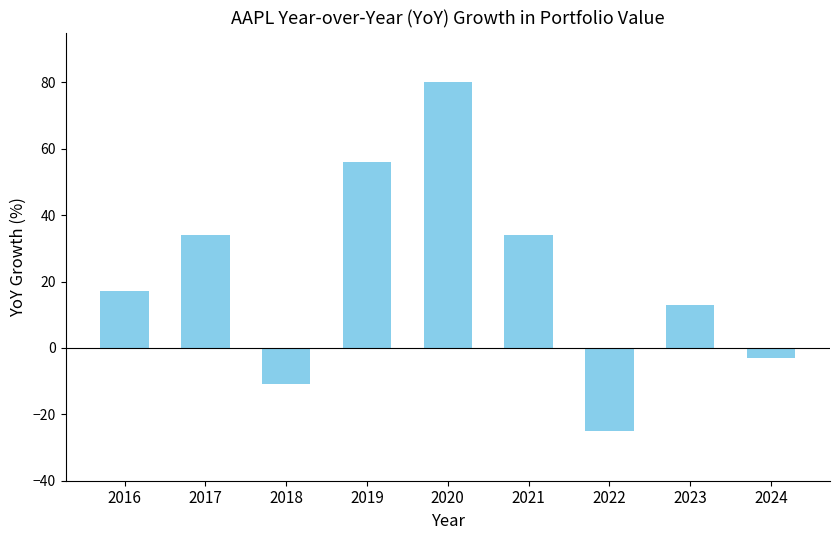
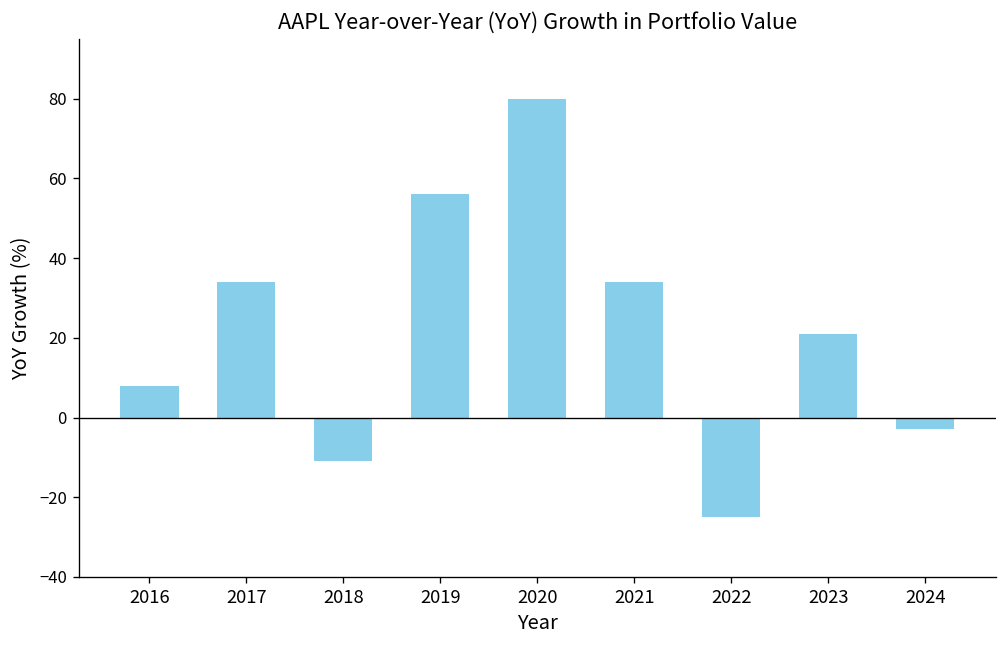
2016: 17 -> 8
2023: 13 -> 21
